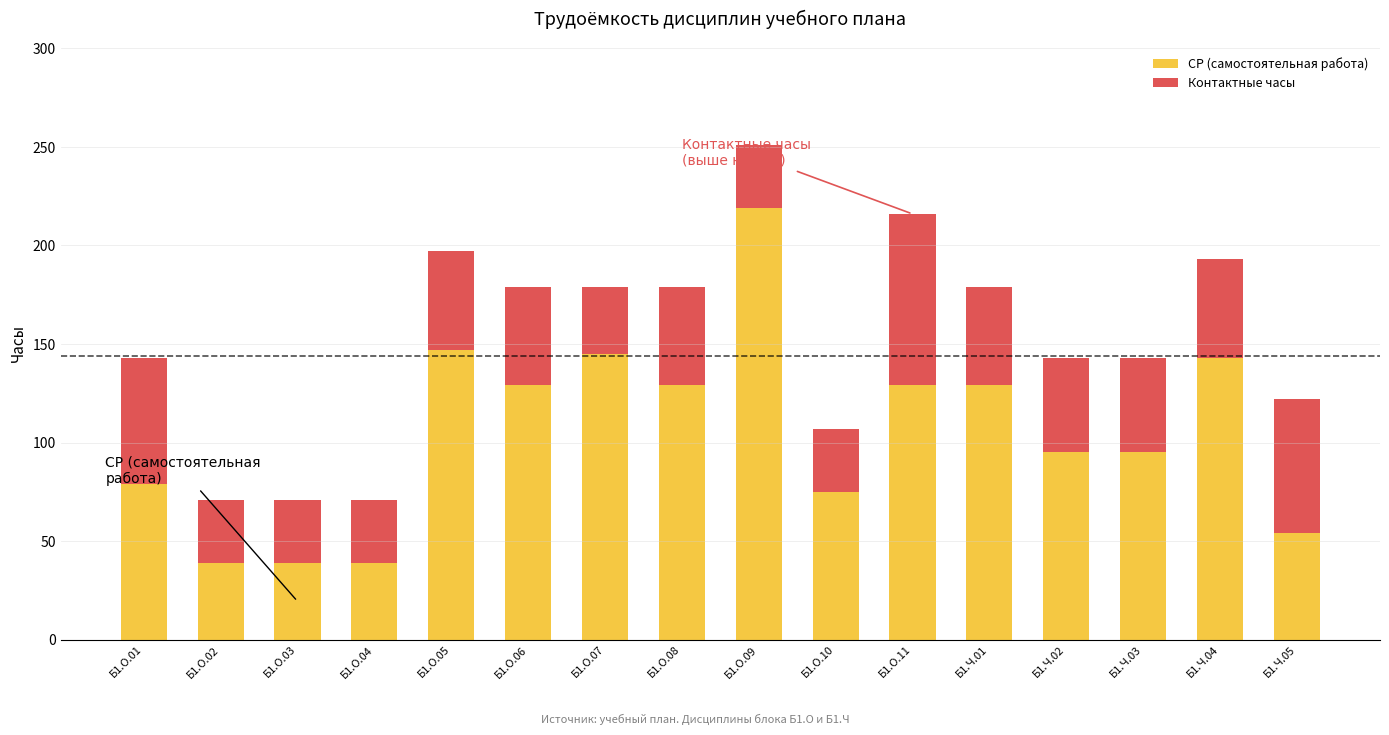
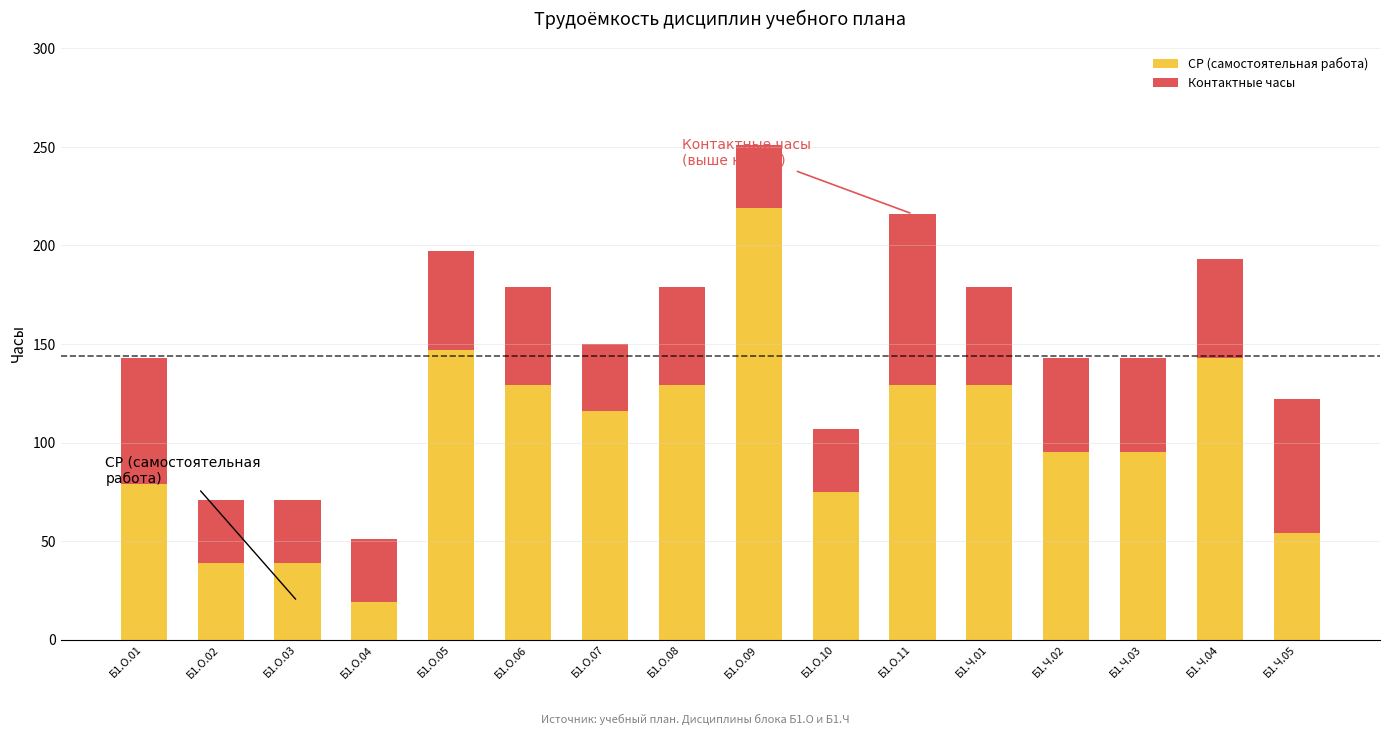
СР (самостоятельная работа), Б1.О.04: 39 -> 19
СР (самостоятельная работа), Б1.О.07: 145 -> 116
